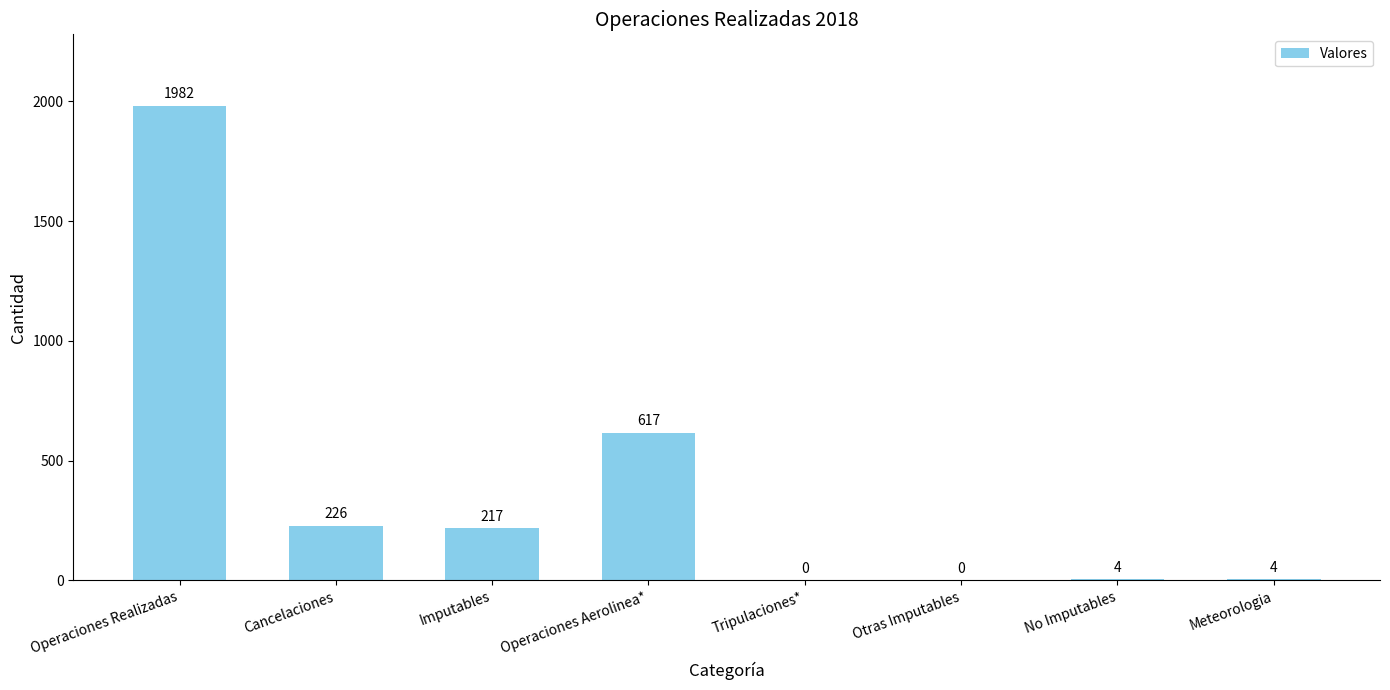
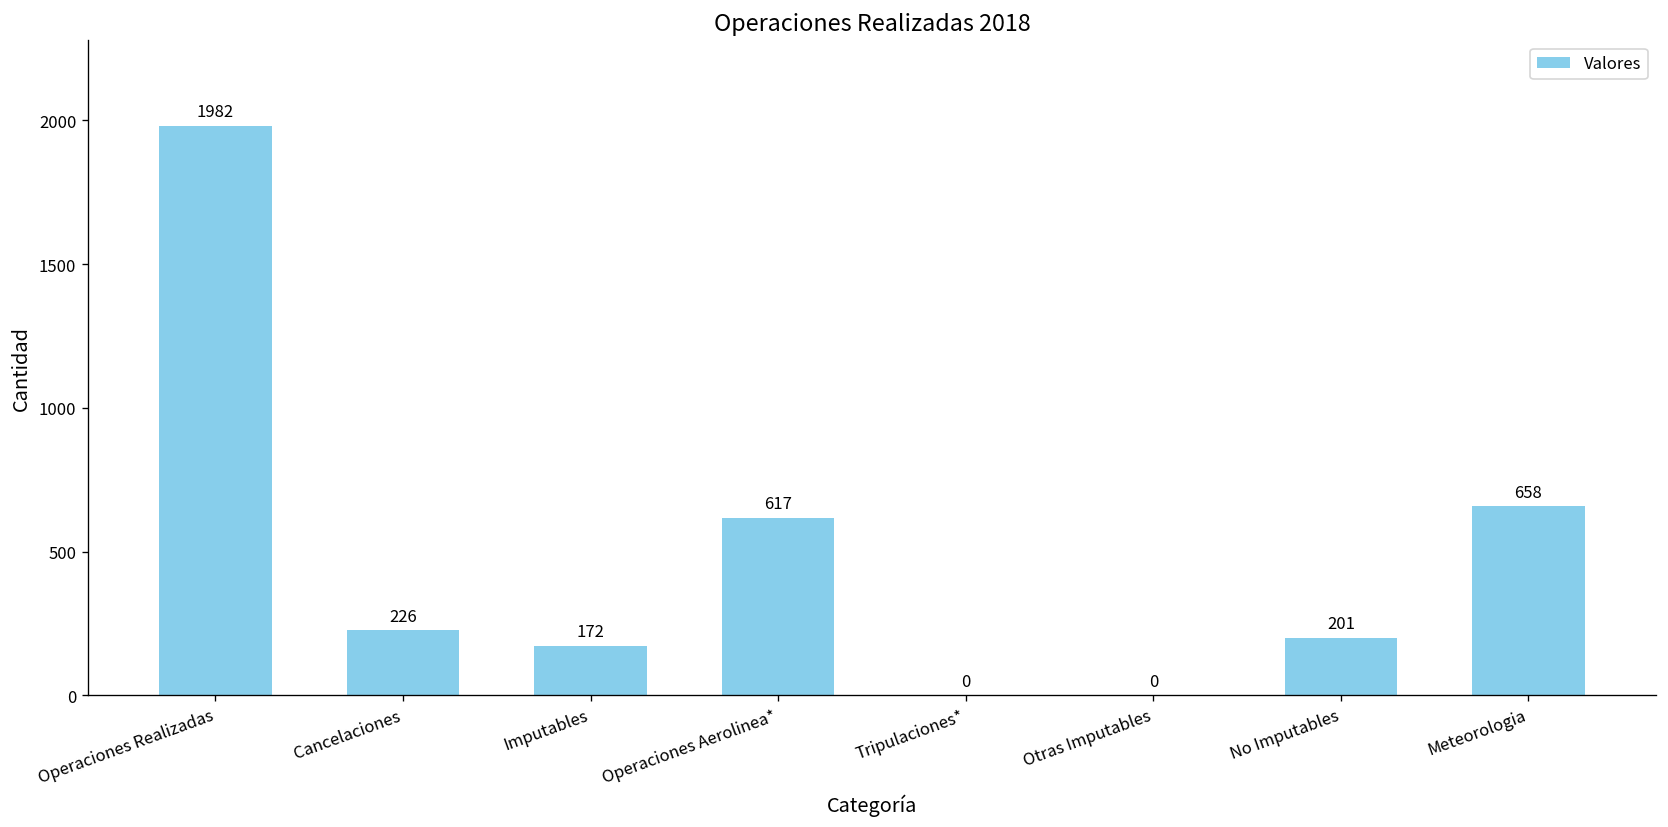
Imputables: 217 -> 172
No Imputables: 4 -> 201
Meteorologia: 4 -> 658
